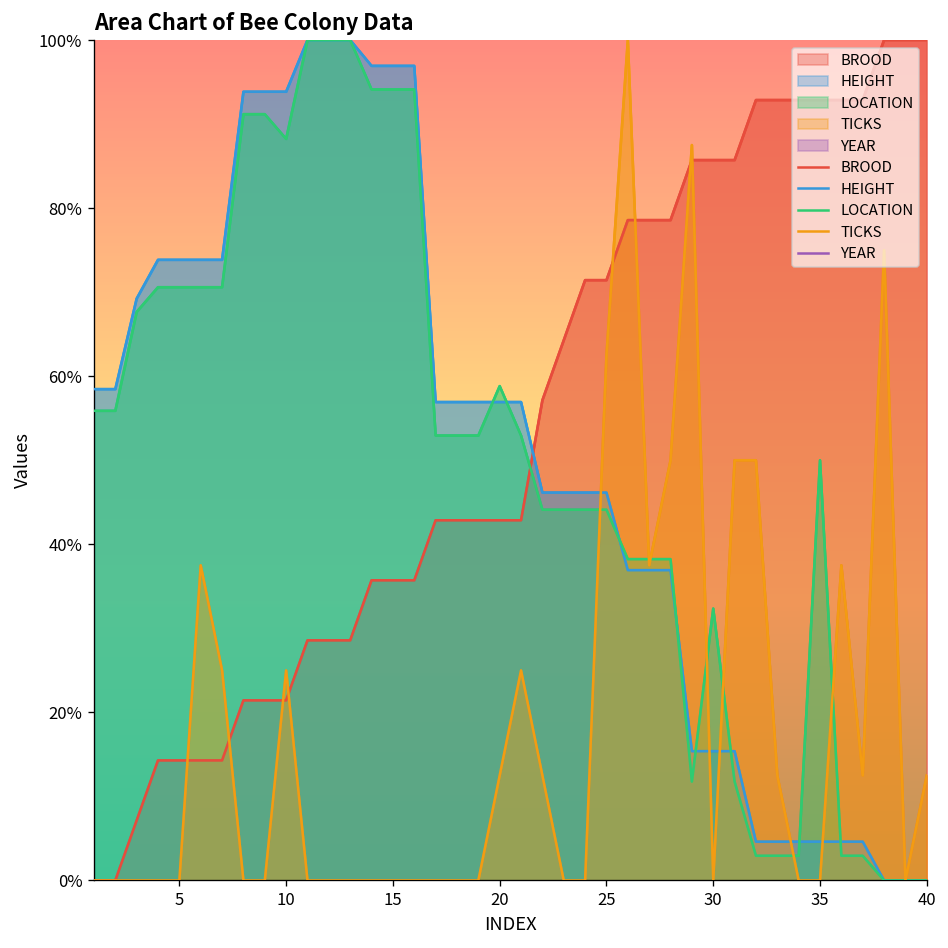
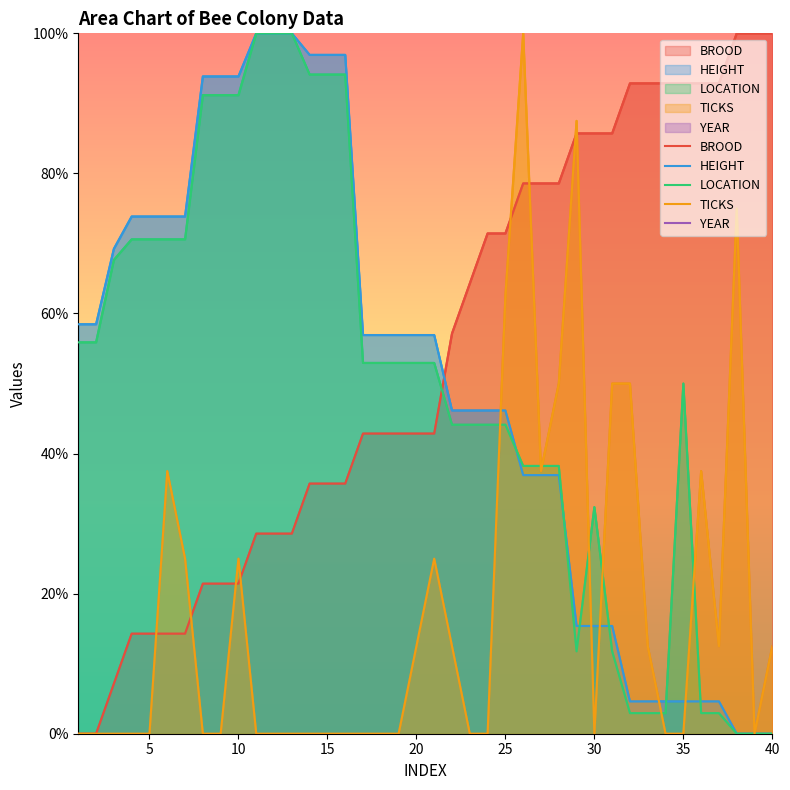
LOCATION, 10: 88% -> 91%
LOCATION, 20: 59% -> 53%
